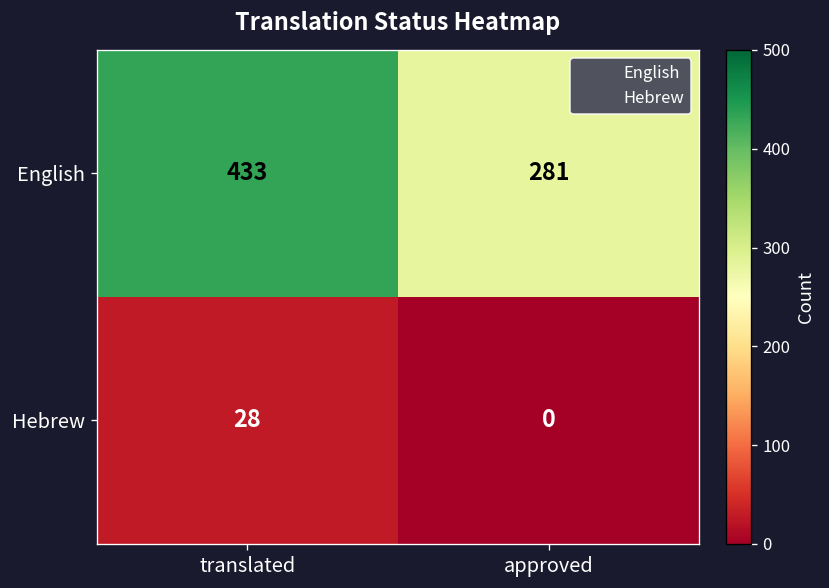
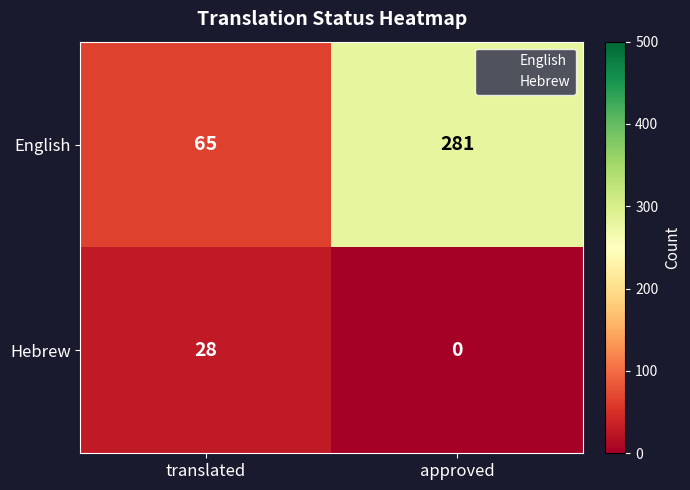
English, translated: 433 -> 65
